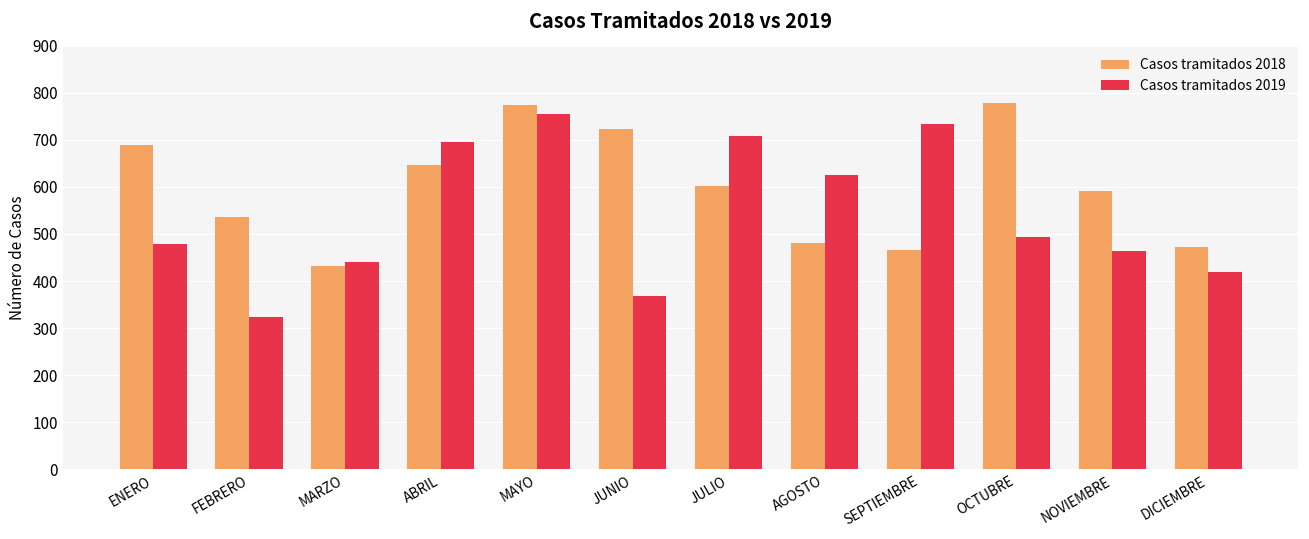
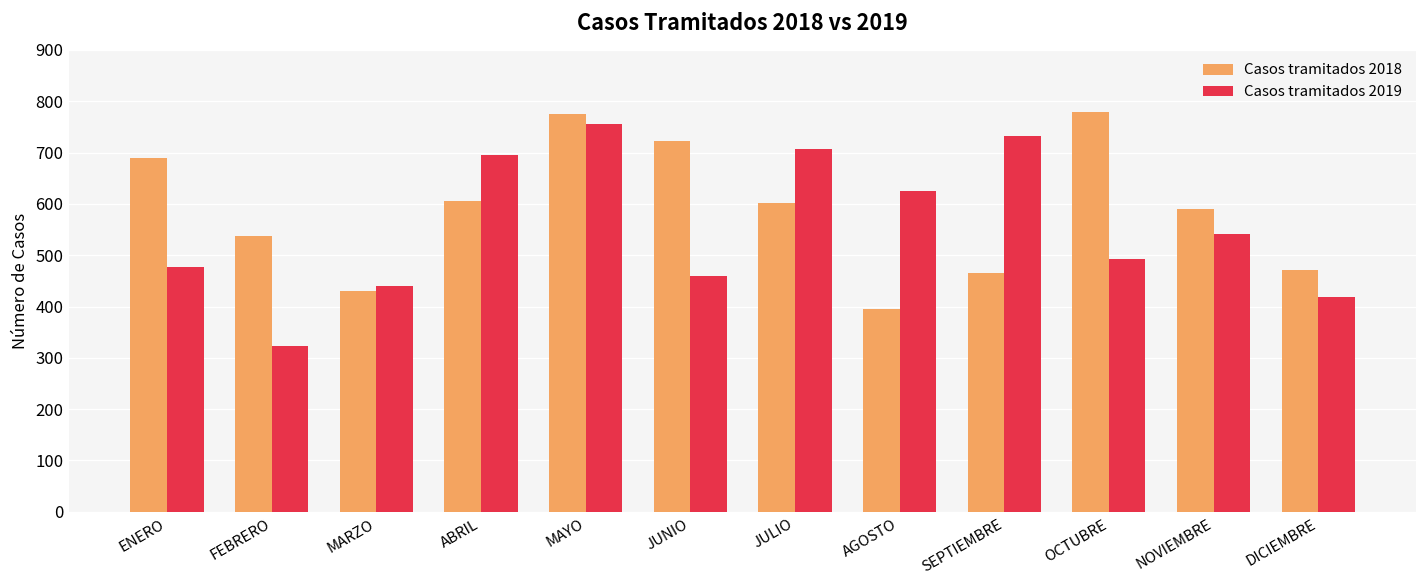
Casos tramitados 2018, ABRIL: 650 -> 610
Casos tramitados 2019, JUNIO: 370 -> 460
Casos tramitados 2018, AGOSTO: 480 -> 400
Casos tramitados 2019, NOVIEMBRE: 460 -> 540
